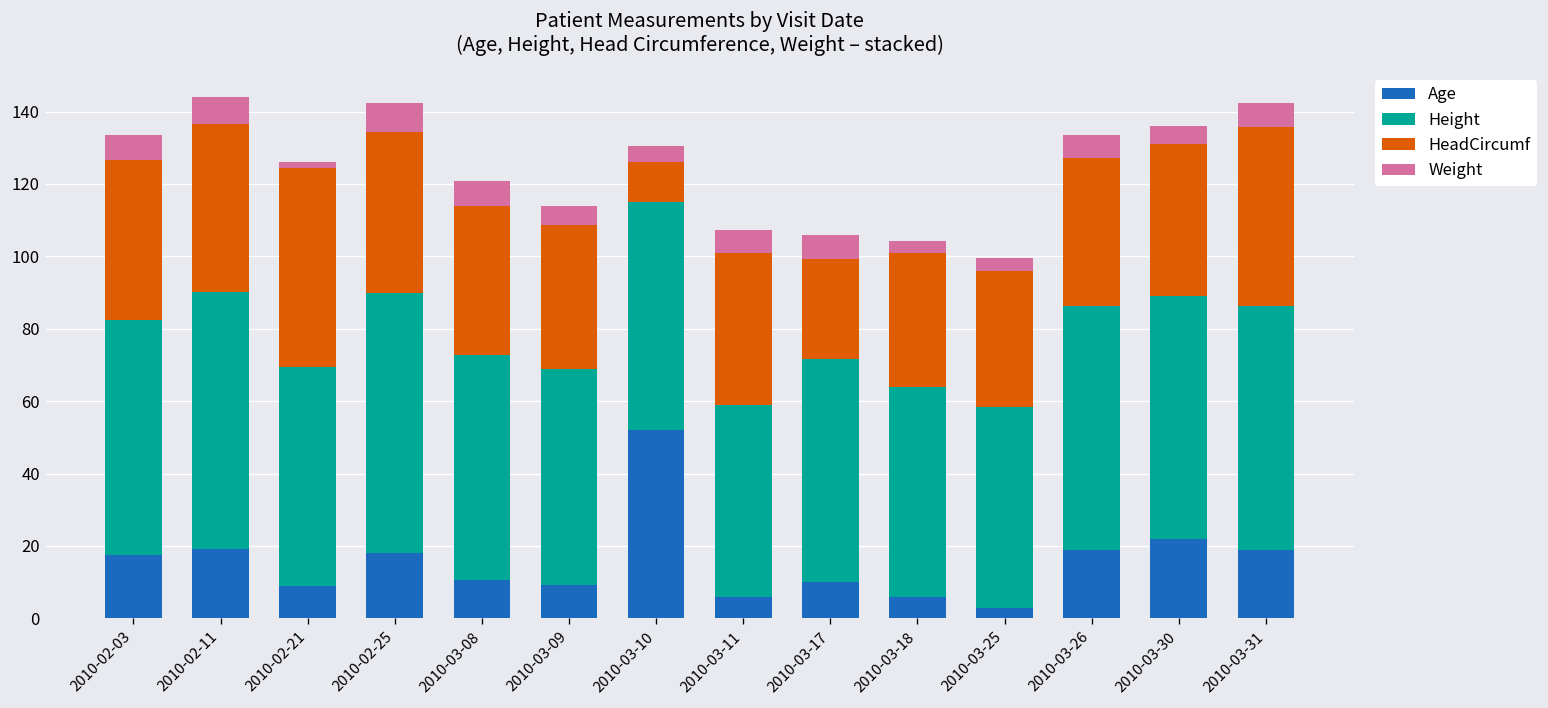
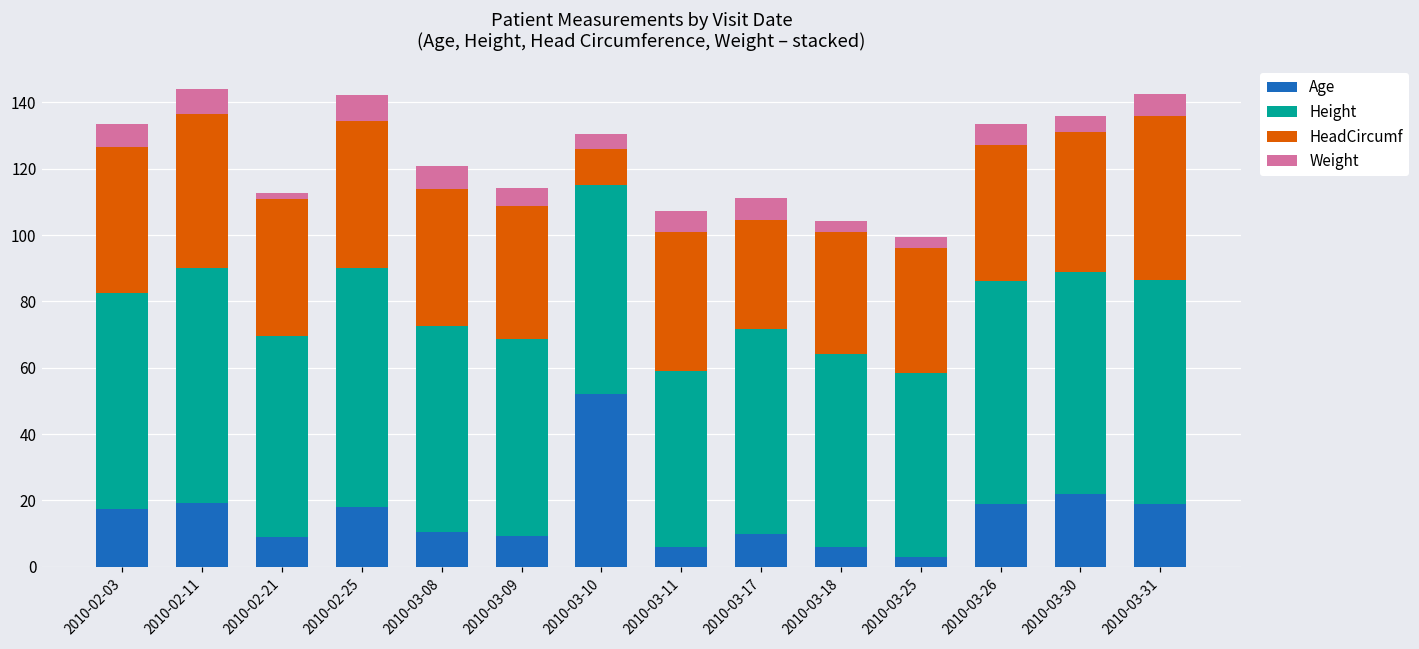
HeadCircumf, 2010-02-21: 55 -> 42
HeadCircumf, 2010-03-17: 28 -> 33
